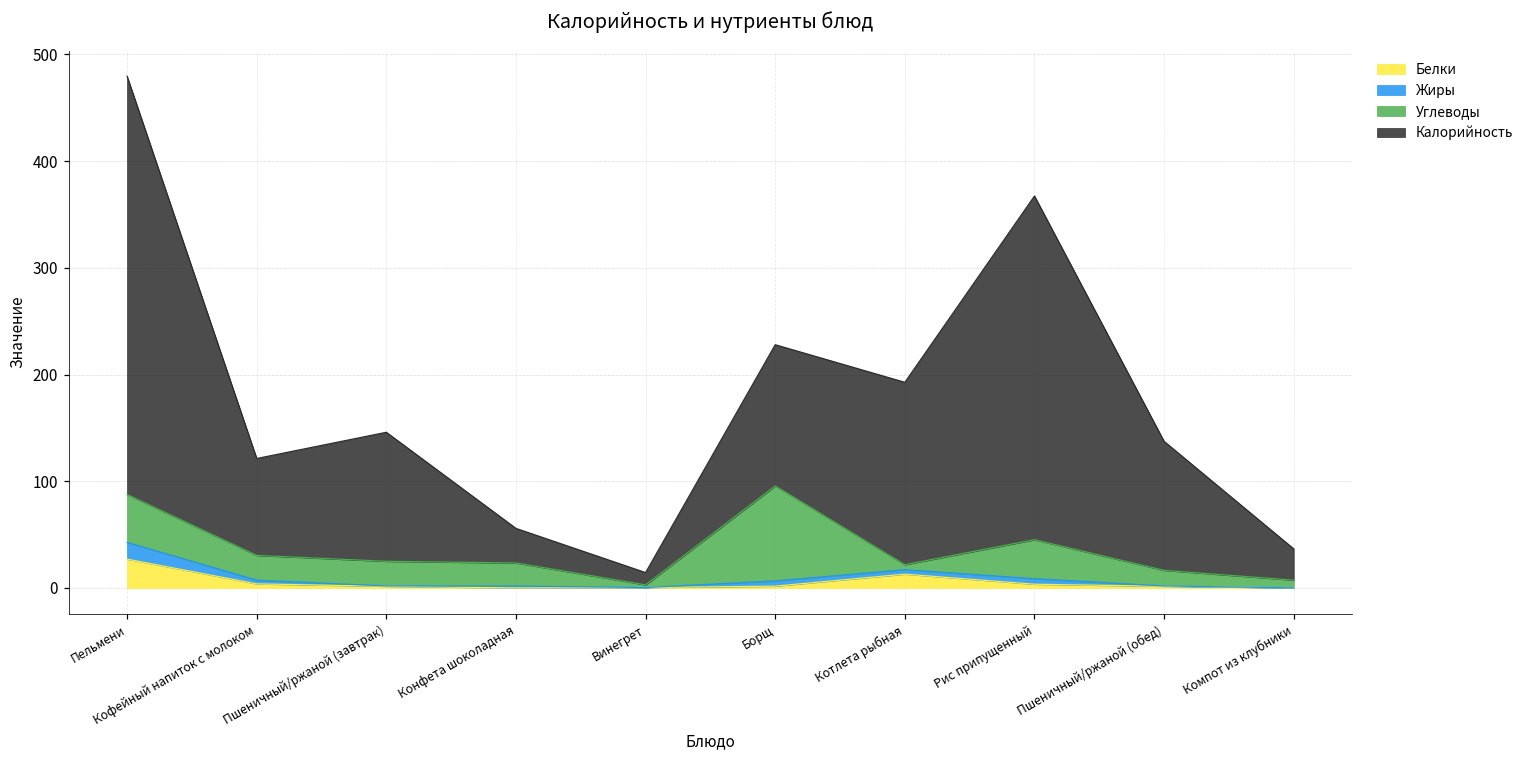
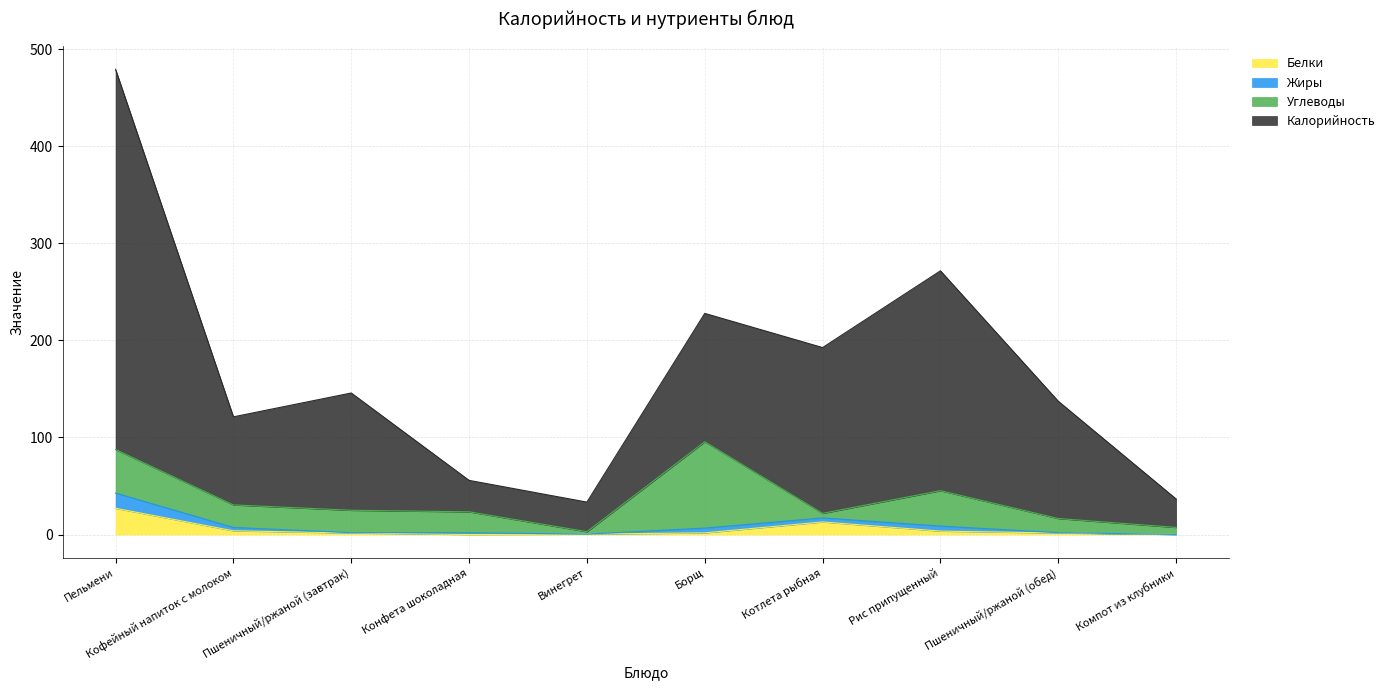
Калорийность, Винегрет: 10 -> 30
Калорийность, Рис припущенный: 320 -> 230
